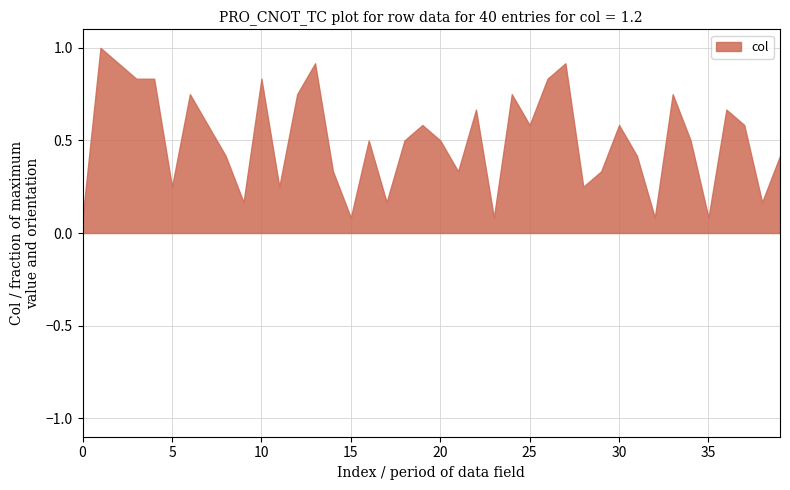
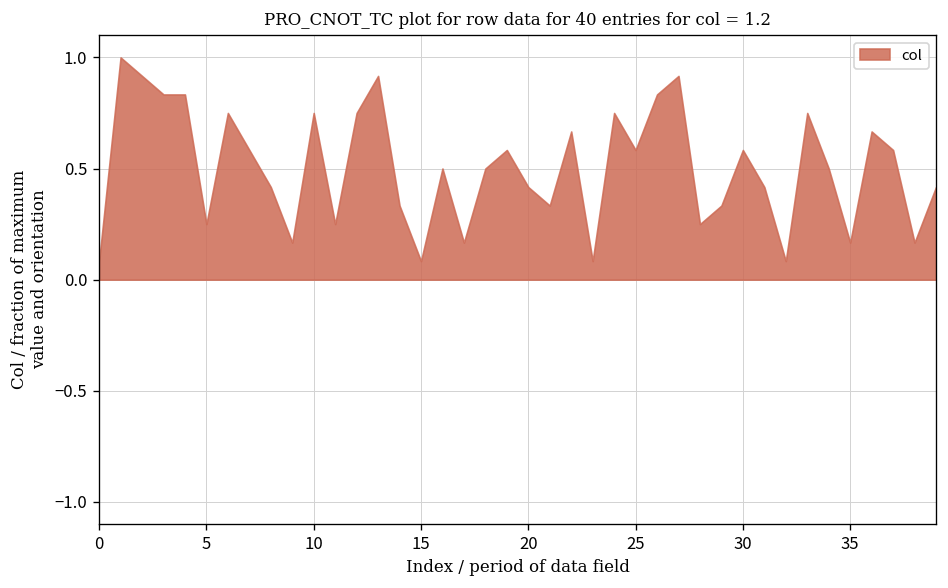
10: 0.83 -> 0.75
20: 0.50 -> 0.42
35: 0.08 -> 0.17
